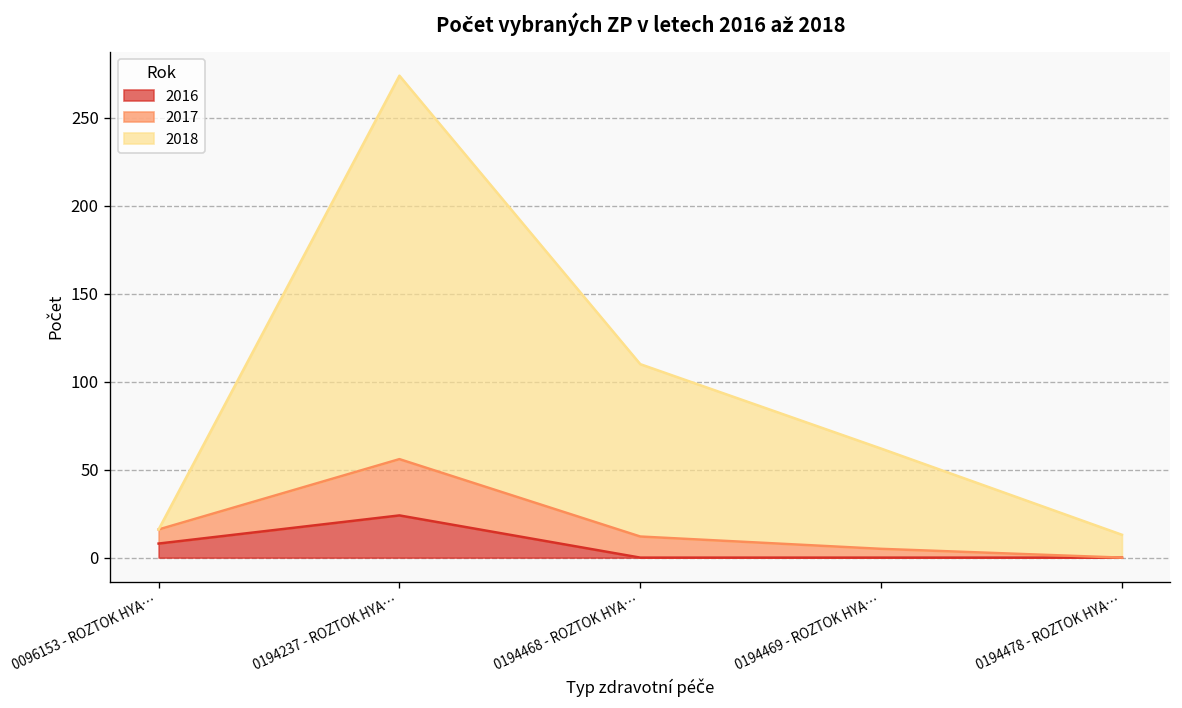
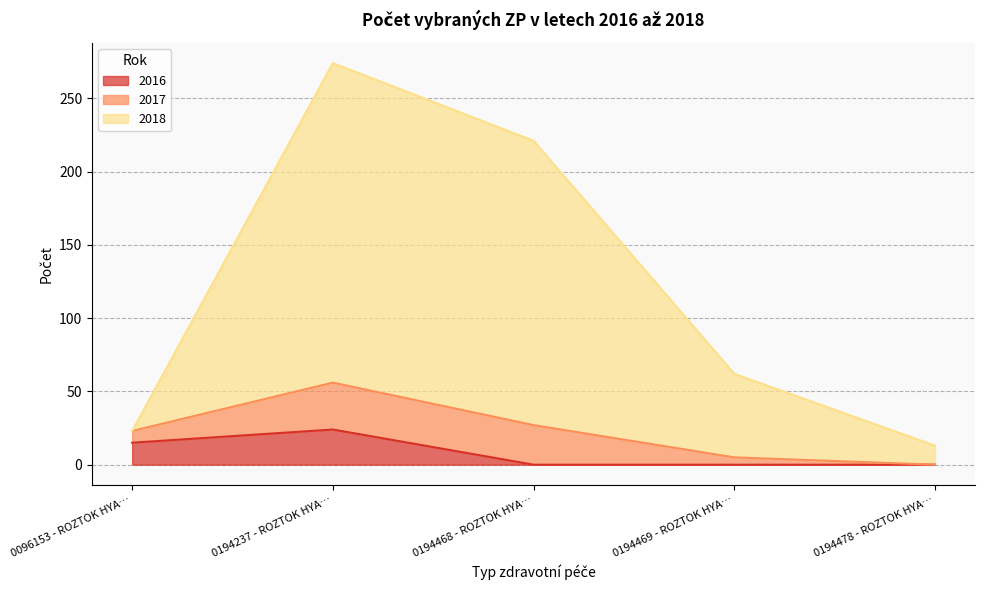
2016, 0096153 - ROZTOK HYA…: 8 -> 15
2017, 0194468 - ROZTOK HYA…: 12 -> 27
2018, 0194468 - ROZTOK HYA…: 98 -> 194
